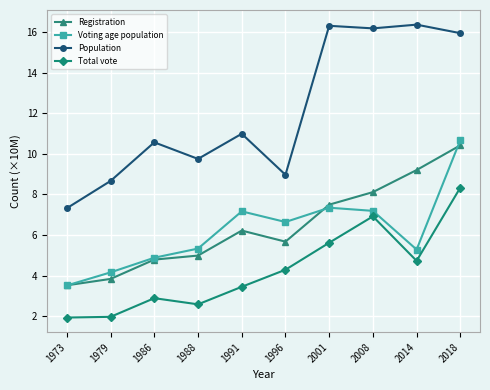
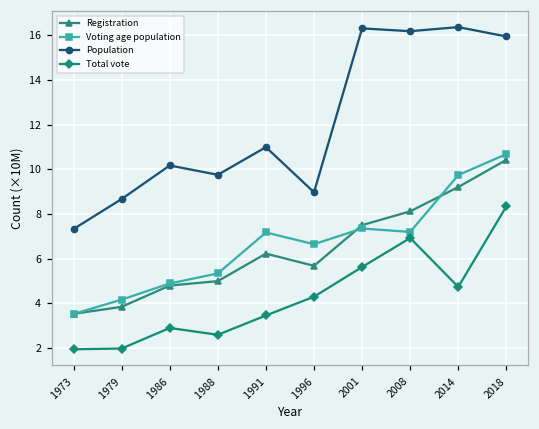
Population, 1986: 10.6 -> 10.2
Voting age population, 2014: 5.3 -> 9.7
